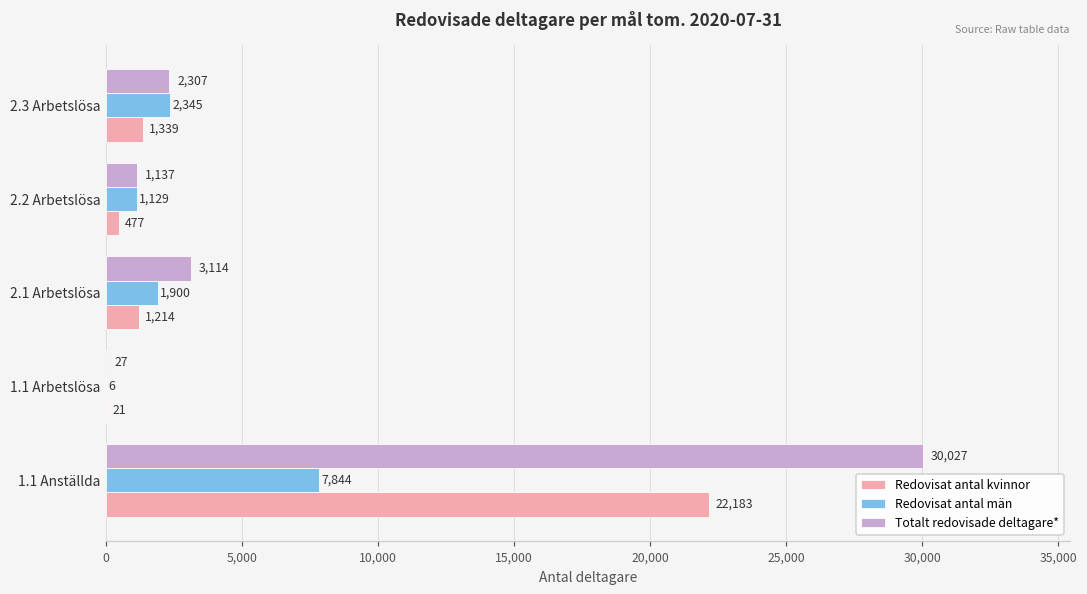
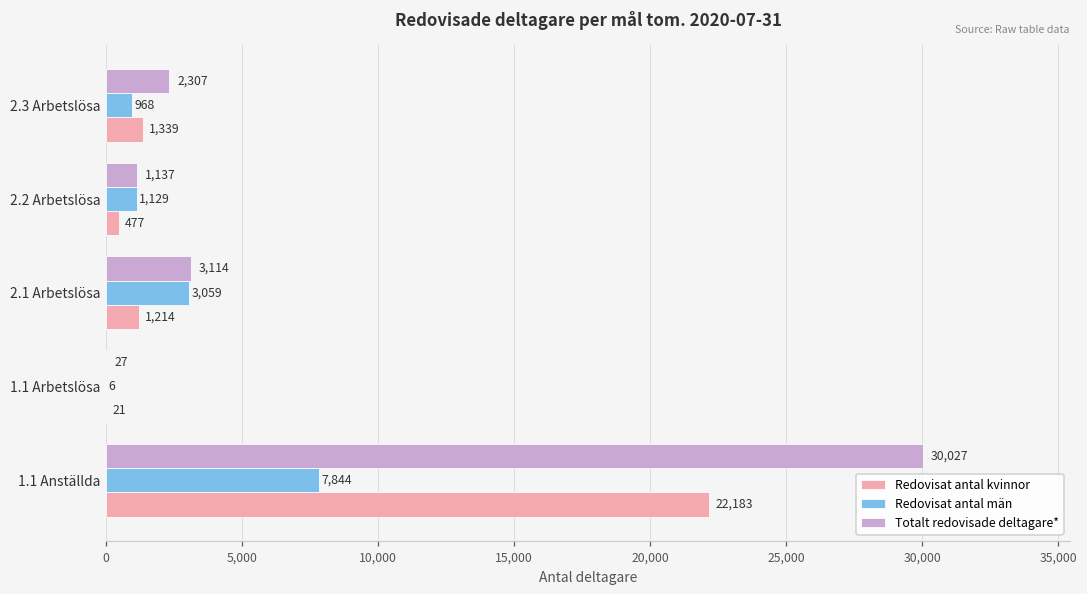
Redovisat antal män, 2.3 Arbetslösa: 2,345 -> 968
Redovisat antal män, 2.1 Arbetslösa: 1,900 -> 3,059
